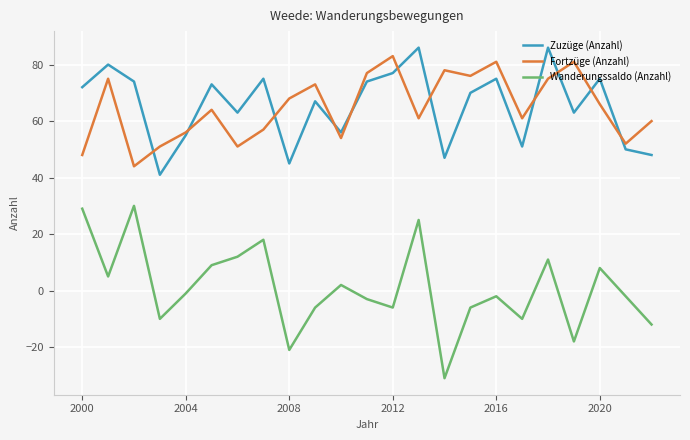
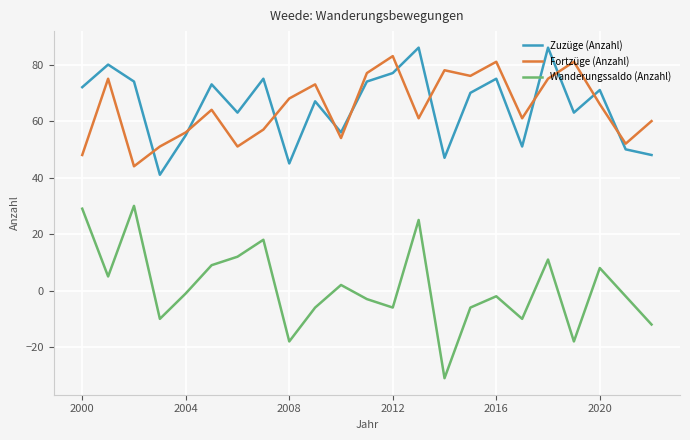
Wanderungssaldo (Anzahl), 2008: -21 -> -18
Zuzüge (Anzahl), 2020: 75 -> 71
